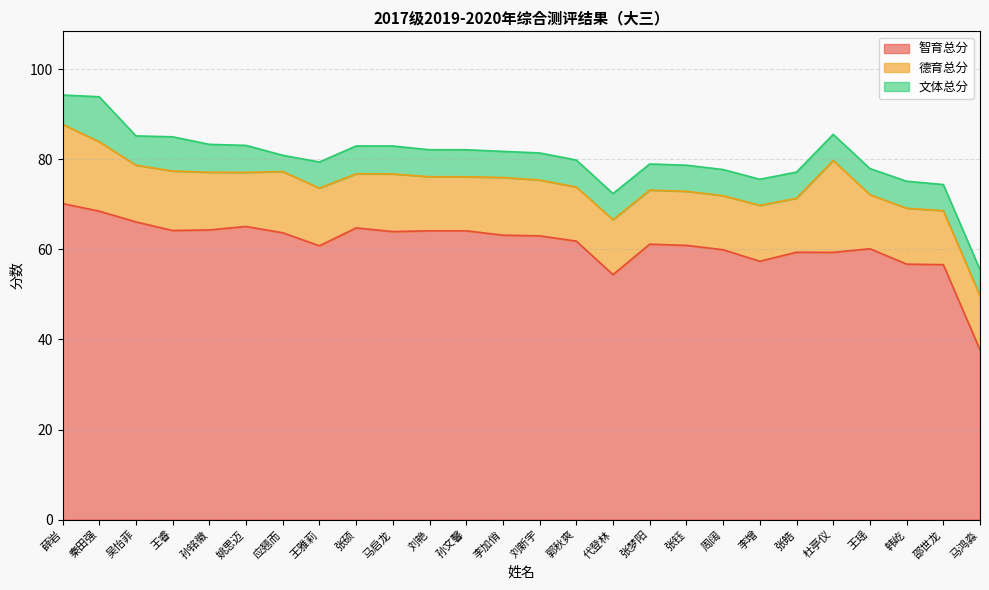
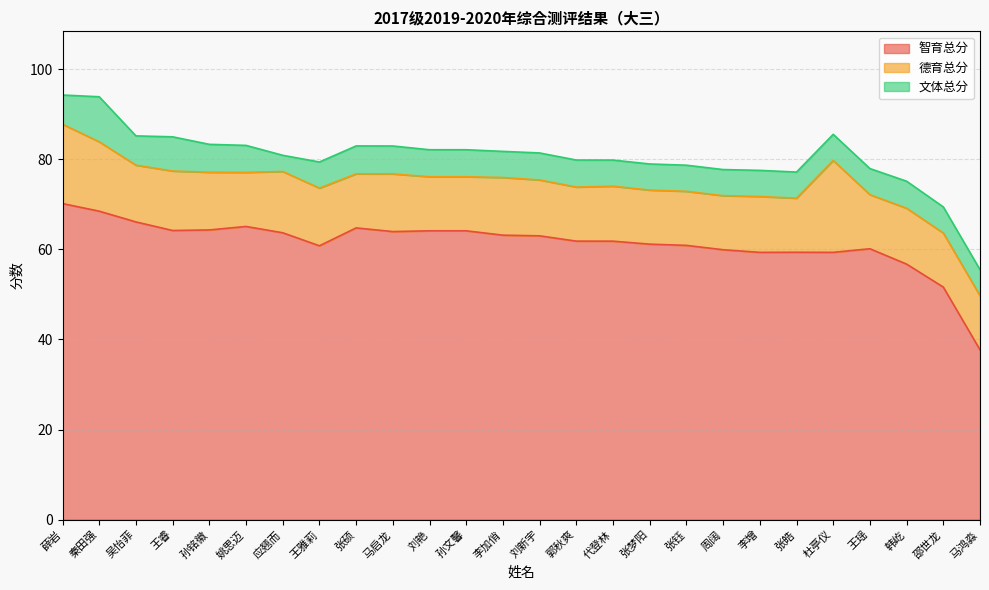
智育总分, 代登林: 54 -> 62
智育总分, 李增: 57 -> 59
智育总分, 邵世龙: 57 -> 52
